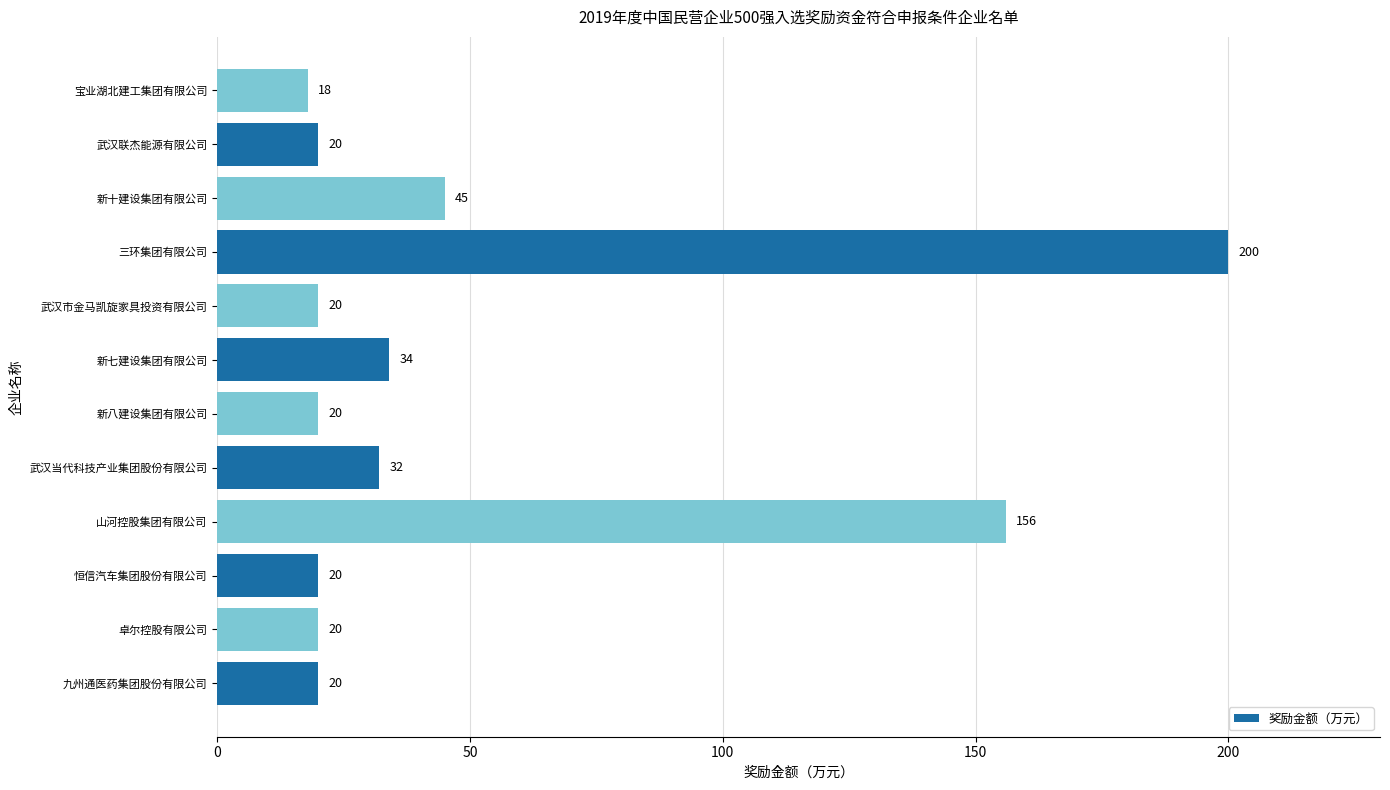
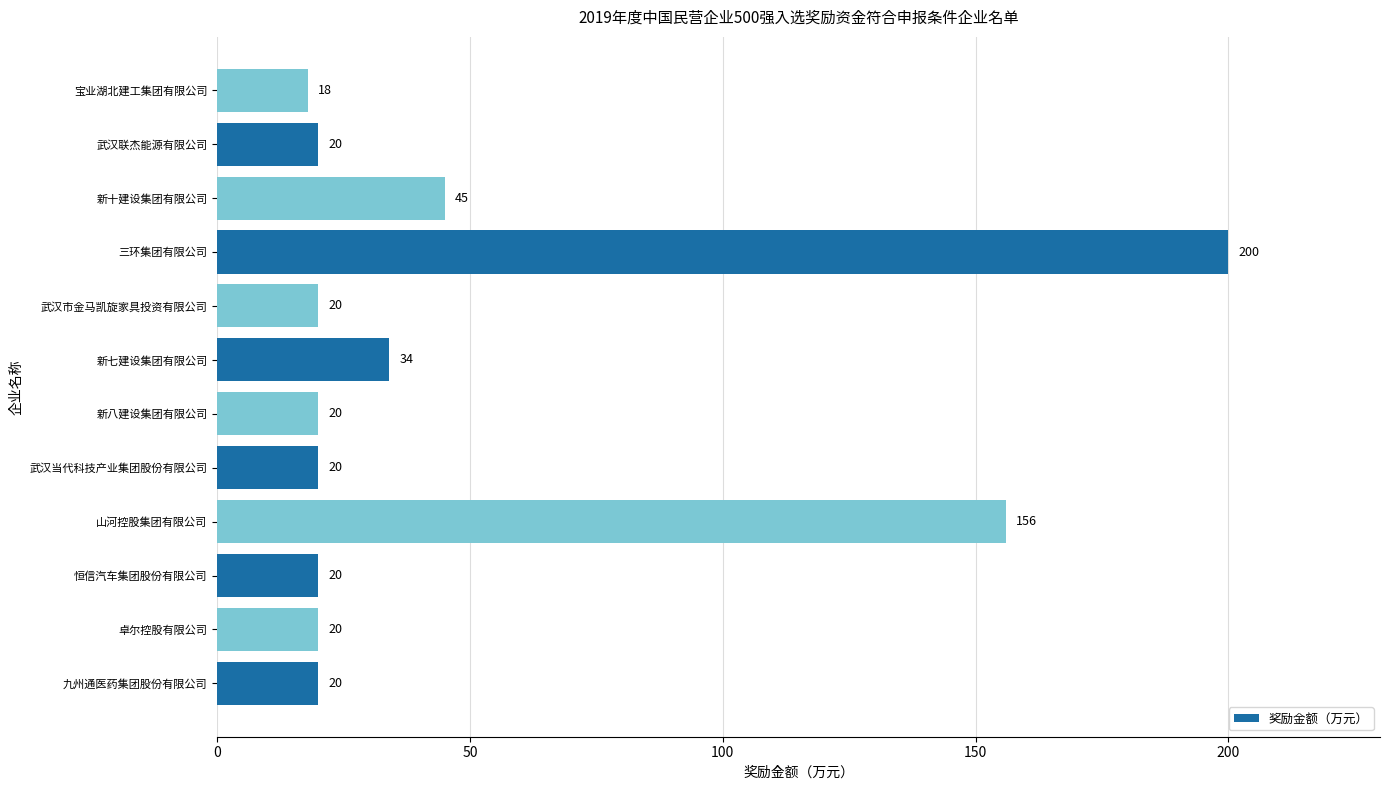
武汉当代科技产业集团股份有限公司: 32 -> 20
